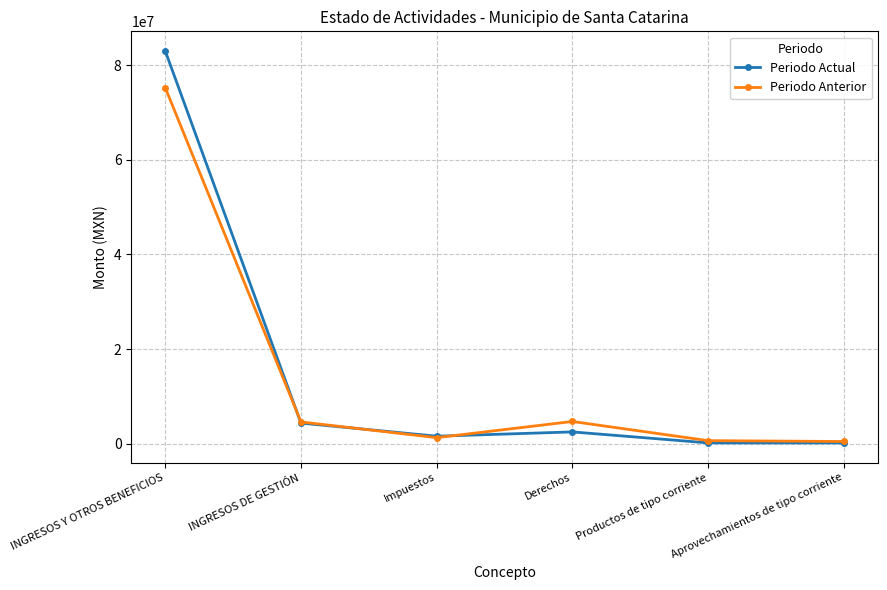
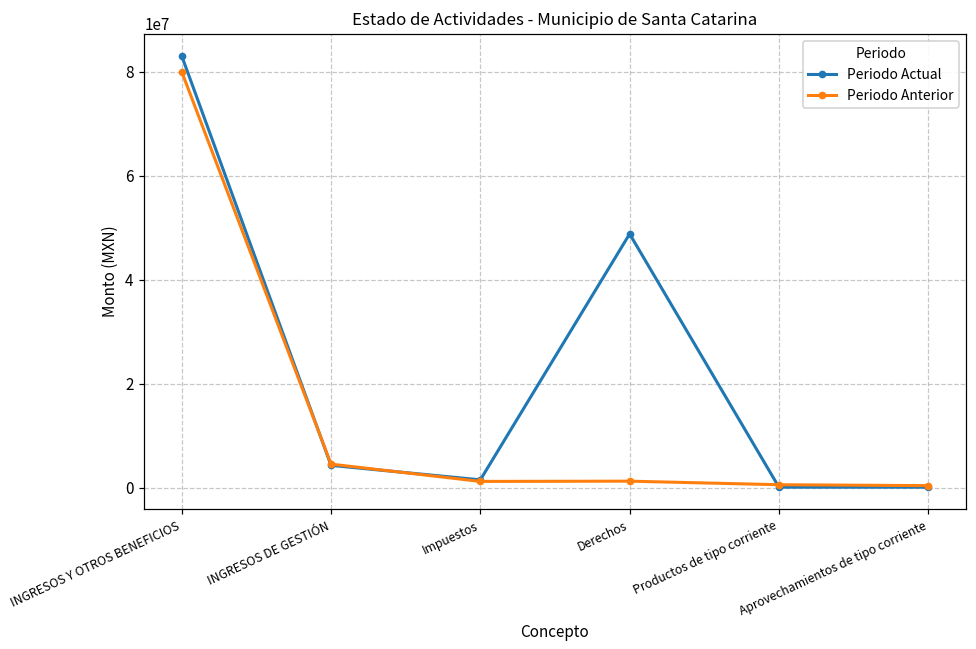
Periodo Anterior, INGRESOS Y OTROS BENEFICIOS: 75000000 -> 80000000
Periodo Actual, Derechos: 2000000 -> 49000000
Periodo Anterior, Derechos: 5000000 -> 1000000
